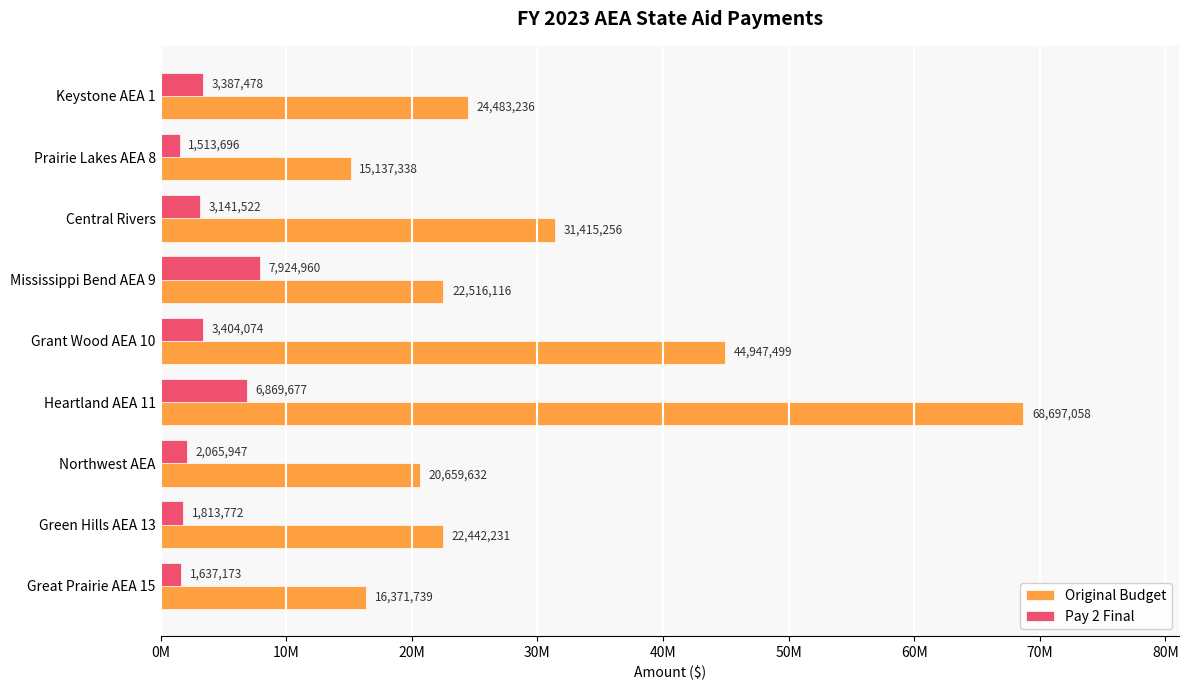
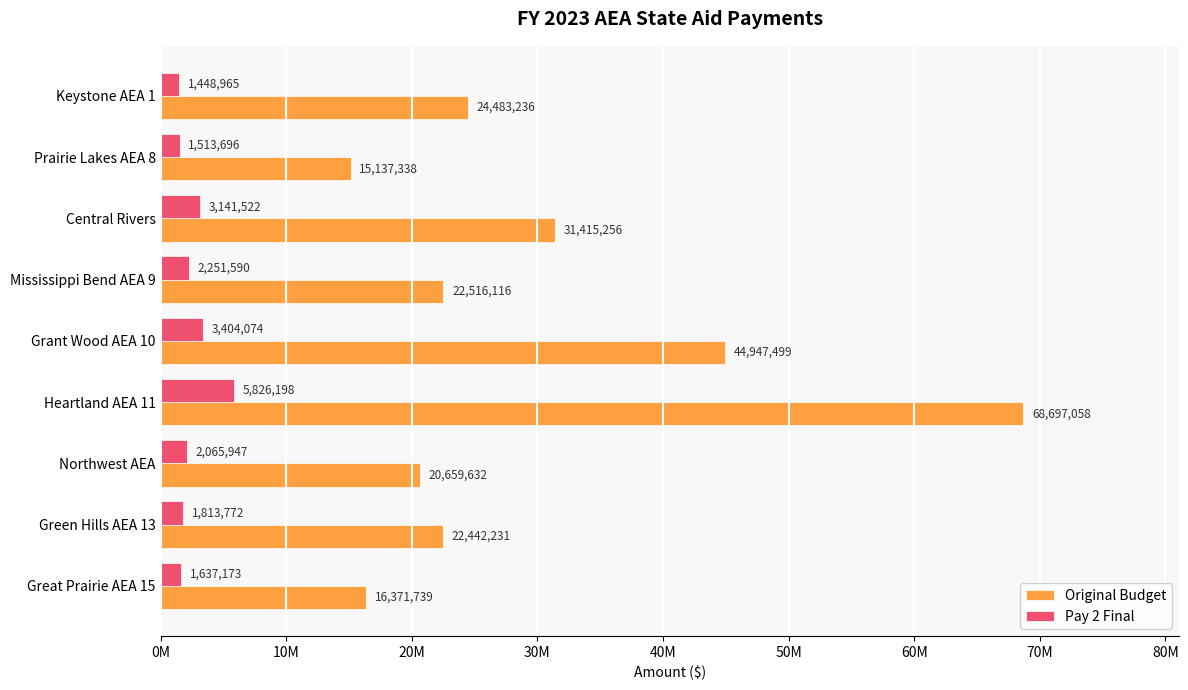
Pay 2 Final, Keystone AEA 1: 3,387,478 -> 1,448,965
Pay 2 Final, Mississippi Bend AEA 9: 7,924,960 -> 2,251,590
Pay 2 Final, Heartland AEA 11: 6,869,677 -> 5,826,198
